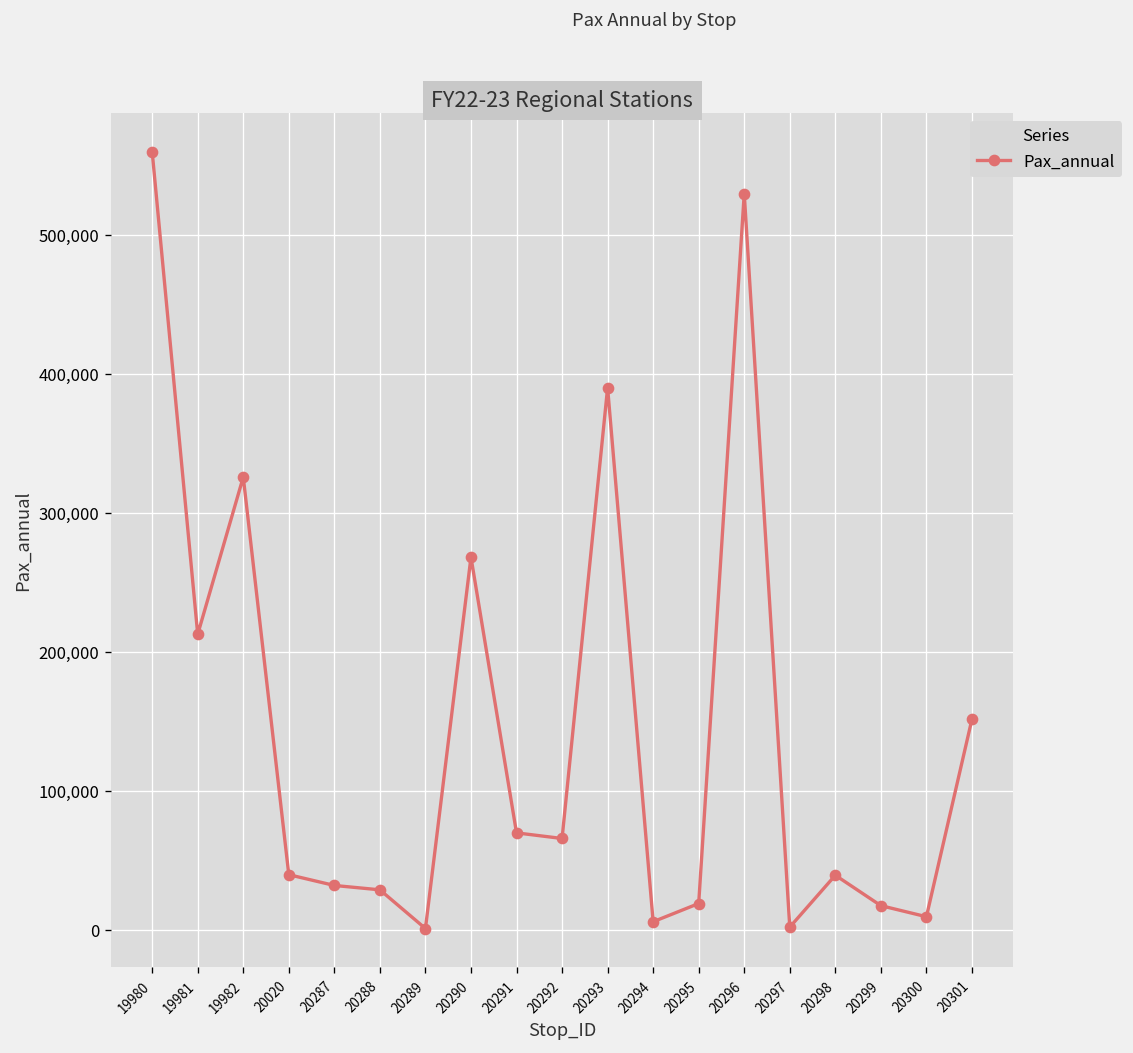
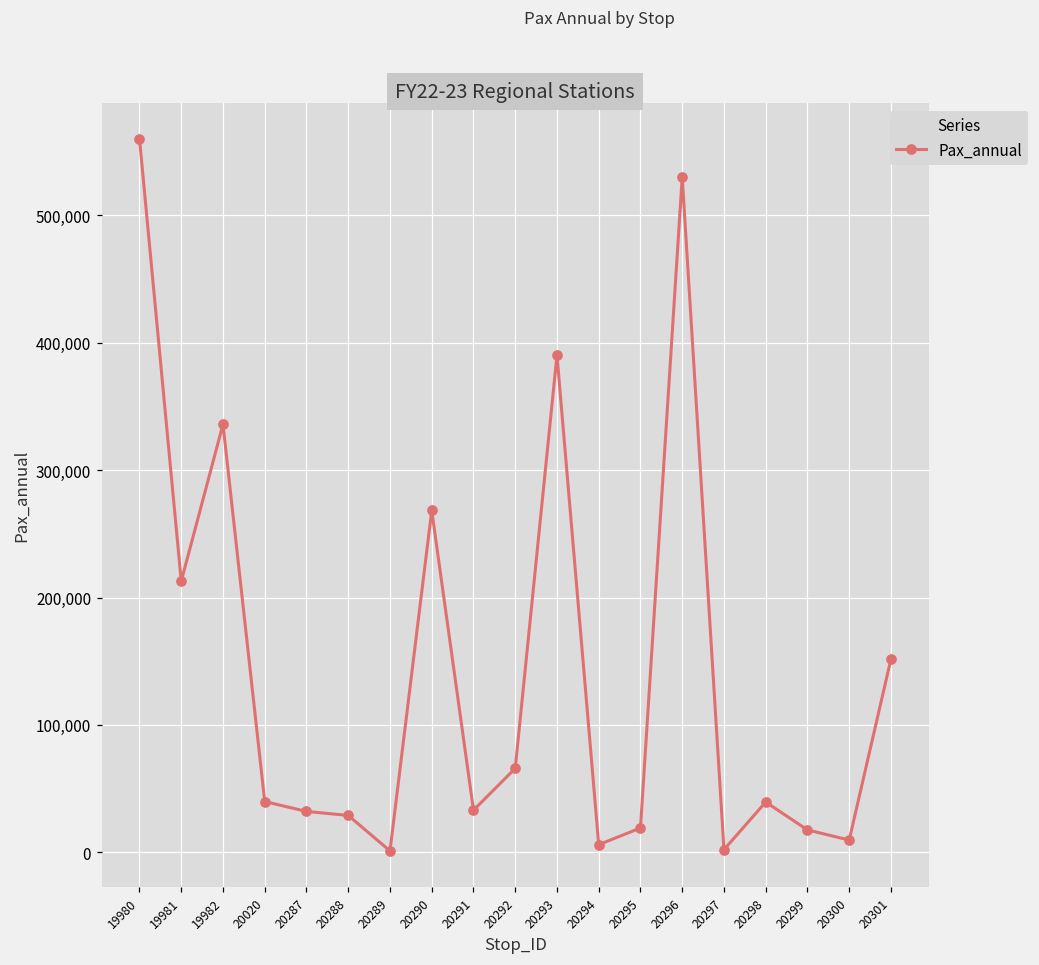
19982: 326,000 -> 336,000
20291: 70,000 -> 33,000
